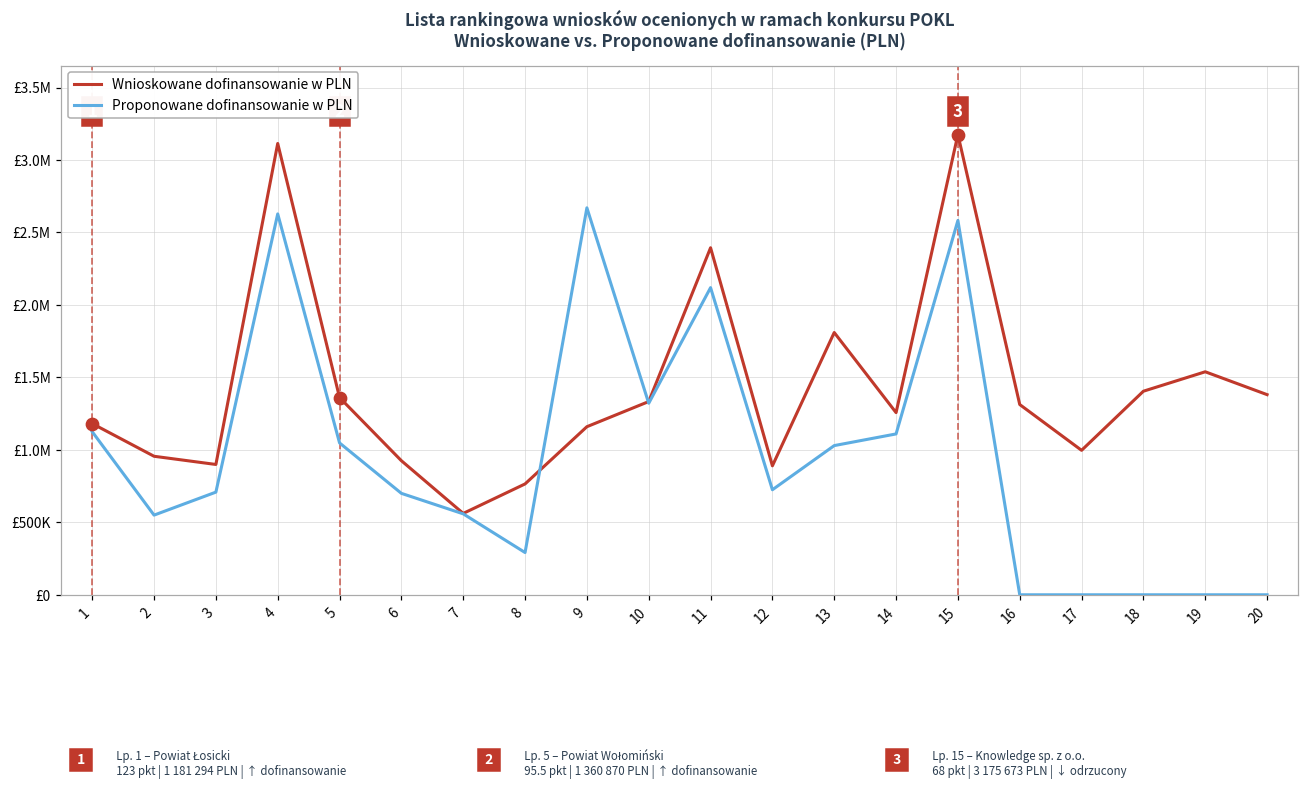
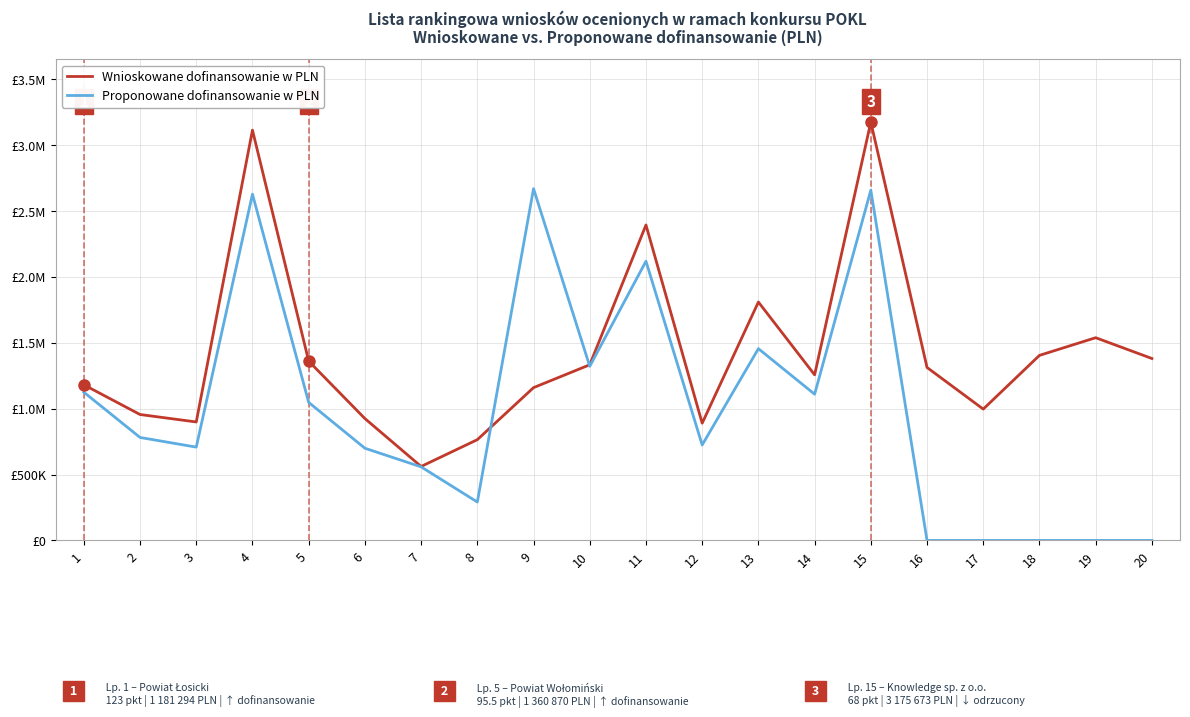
Proponowane dofinansowanie w PLN, 2: £550000 -> £780000
Proponowane dofinansowanie w PLN, 13: £1030000 -> £1460000
Proponowane dofinansowanie w PLN, 15: £2580000 -> £2660000
